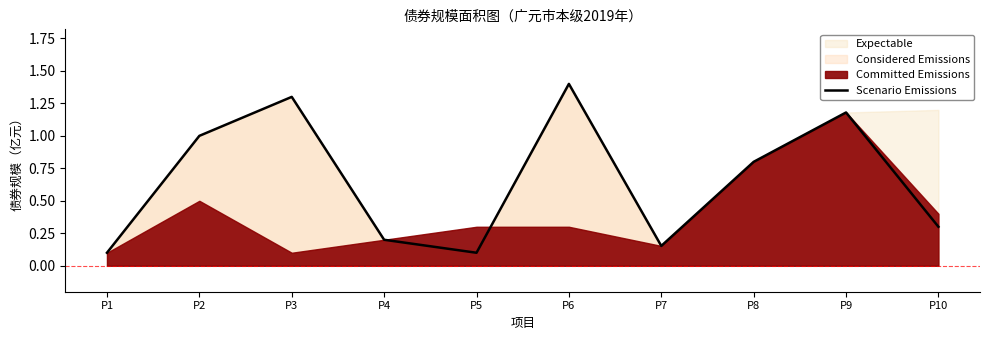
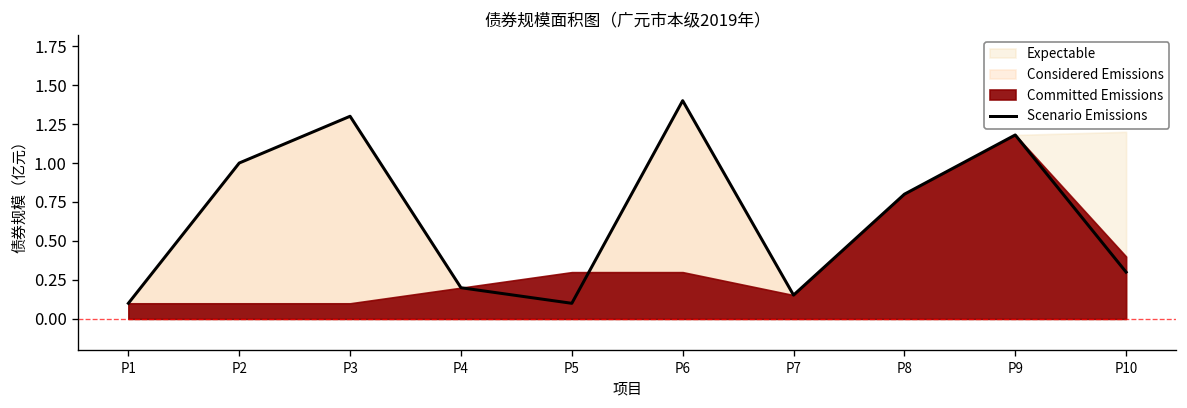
Committed Emissions, P2: 0.5 -> 0.1
